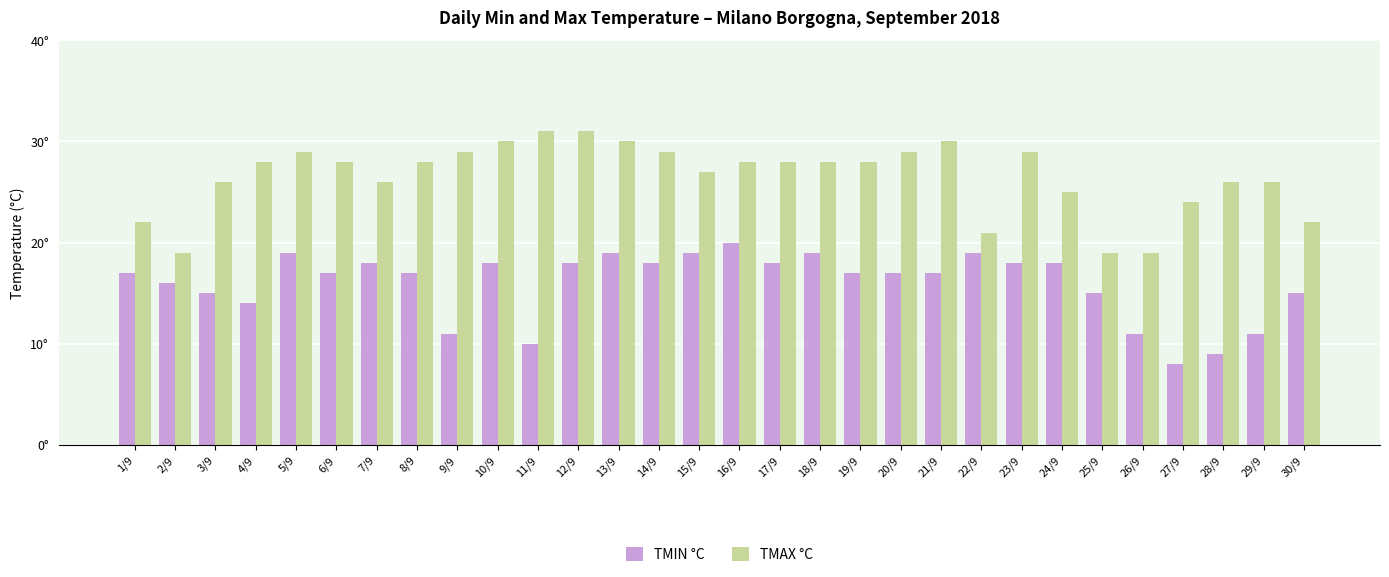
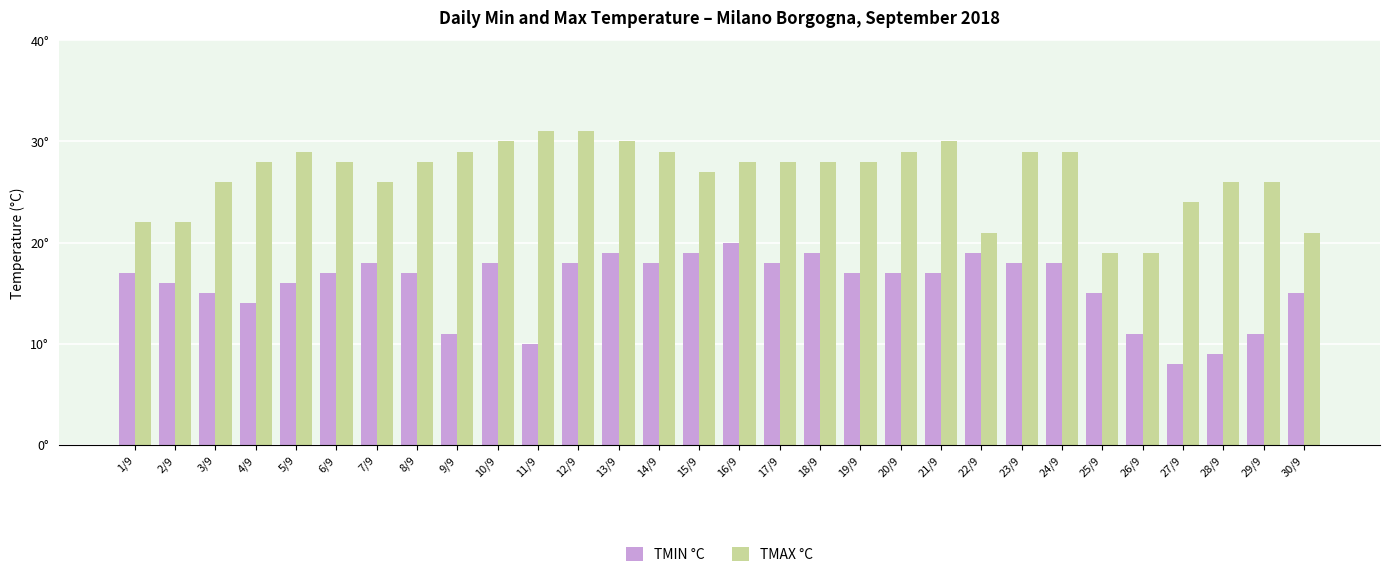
TMAX °C, 2/9: 19° -> 22°
TMIN °C, 5/9: 19° -> 16°
TMAX °C, 24/9: 25° -> 29°
TMAX °C, 30/9: 22° -> 21°
